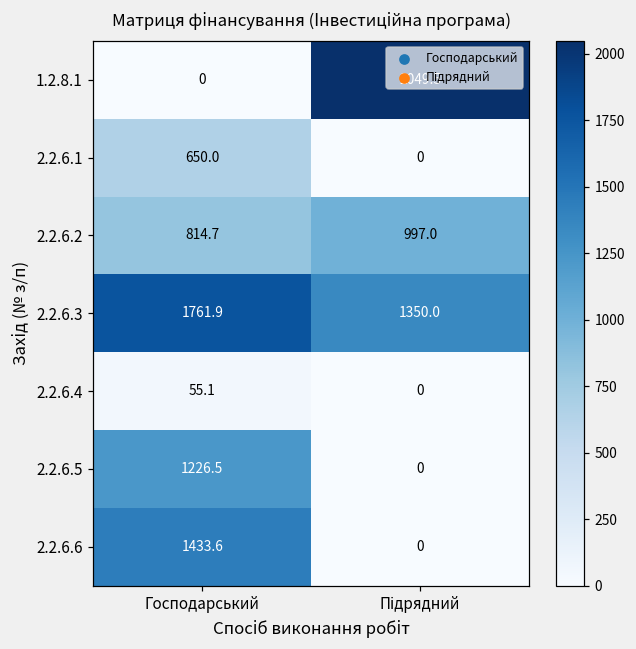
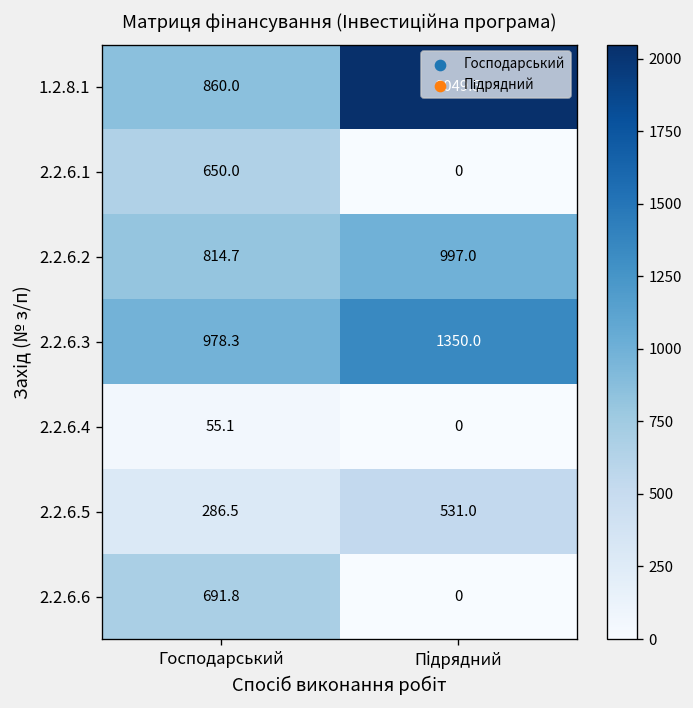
1.2.8.1, Господарський: 0 -> 860.0
2.2.6.3, Господарський: 1761.9 -> 978.3
2.2.6.5, Господарський: 1226.5 -> 286.5
2.2.6.5, Підрядний: 0 -> 531.0
2.2.6.6, Господарський: 1433.6 -> 691.8
